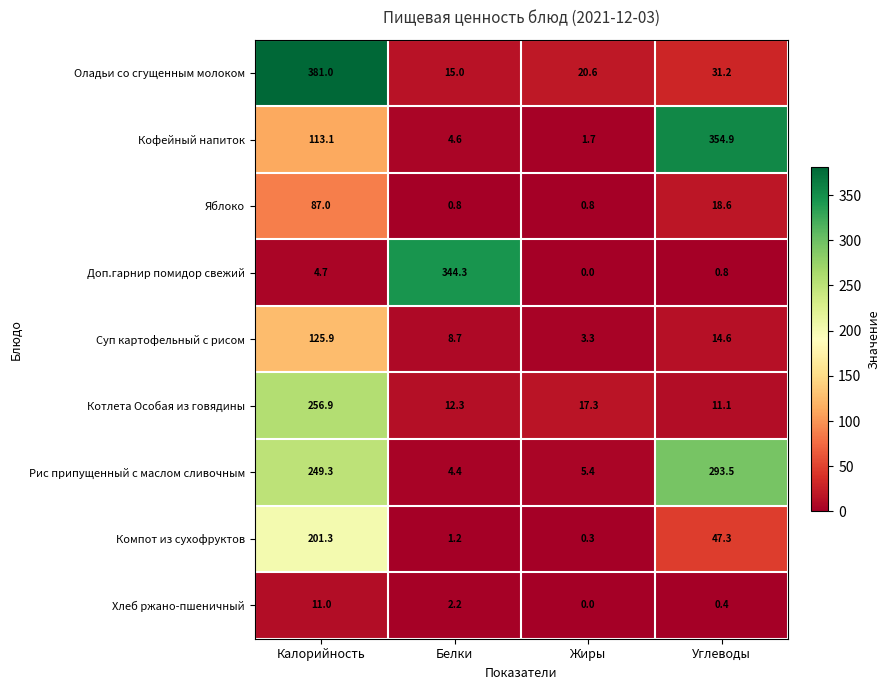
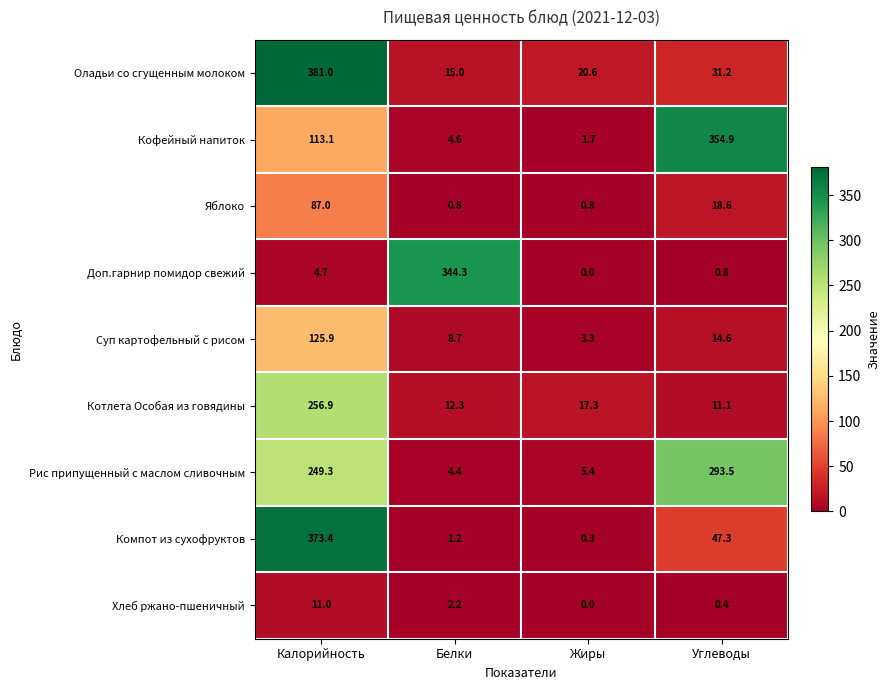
Компот из сухофруктов, Калорийность: 201.3 -> 373.4
